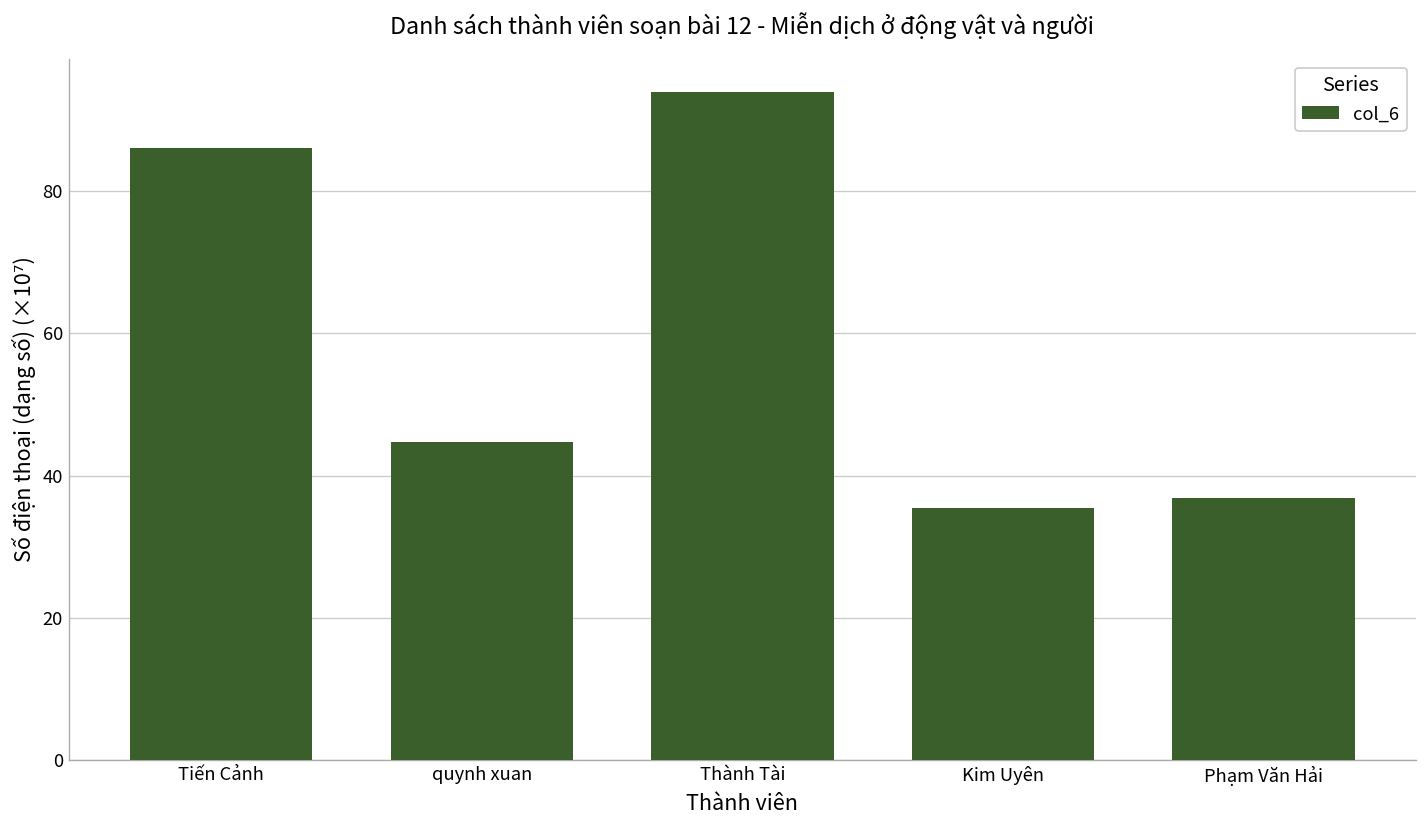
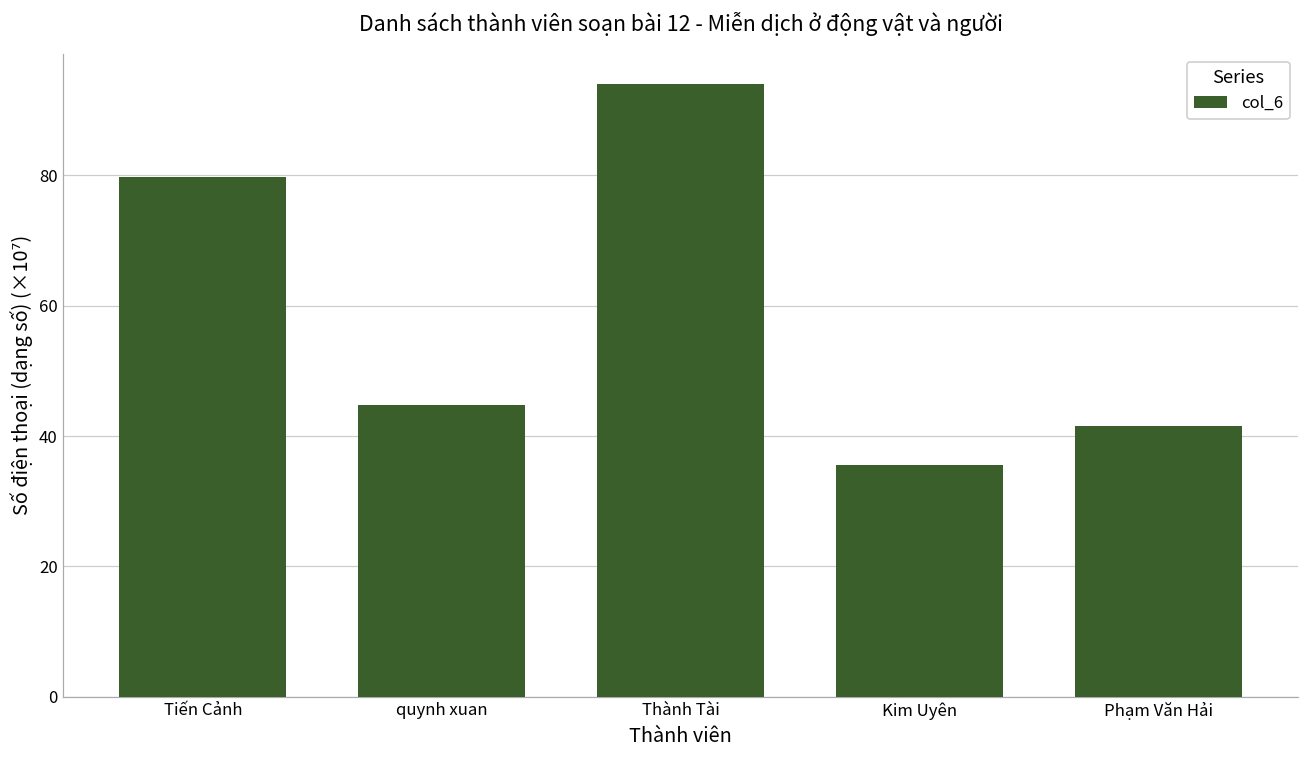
Tiến Cảnh: 86 -> 80
Phạm Văn Hải: 37 -> 42
